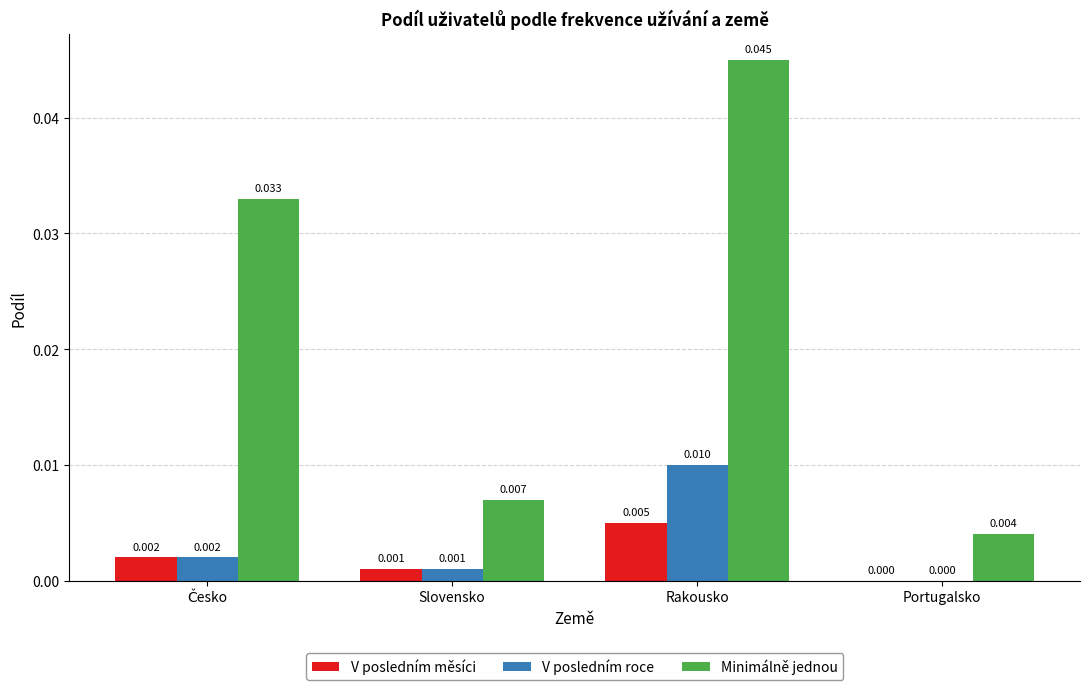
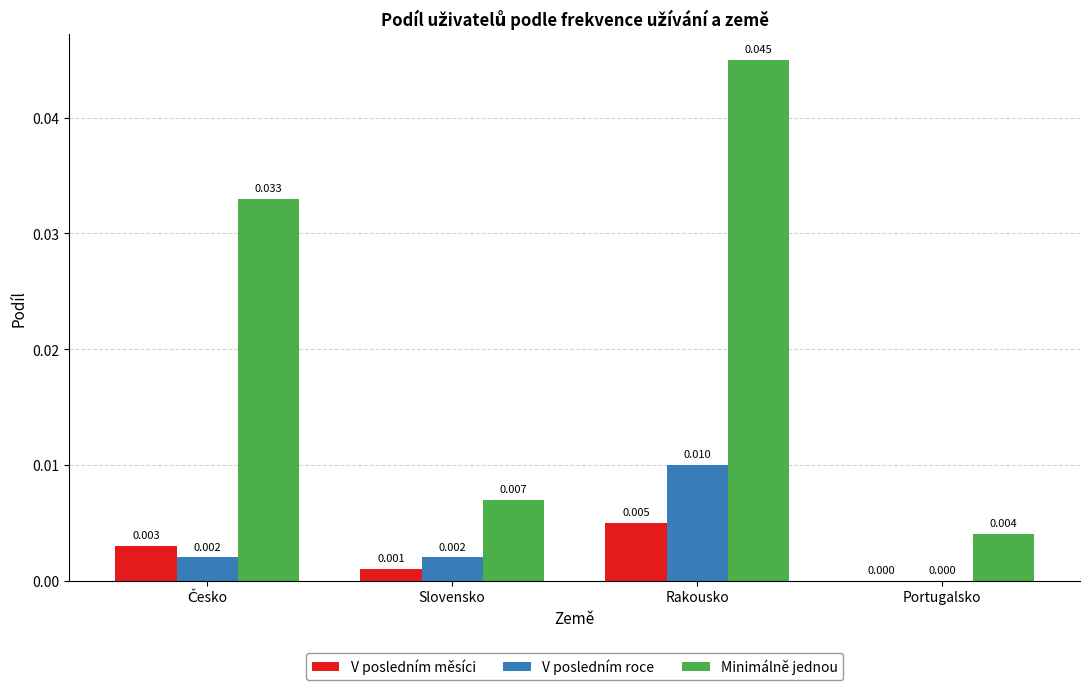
V posledním měsíci, Česko: 0.002 -> 0.003
V posledním roce, Slovensko: 0.001 -> 0.002
